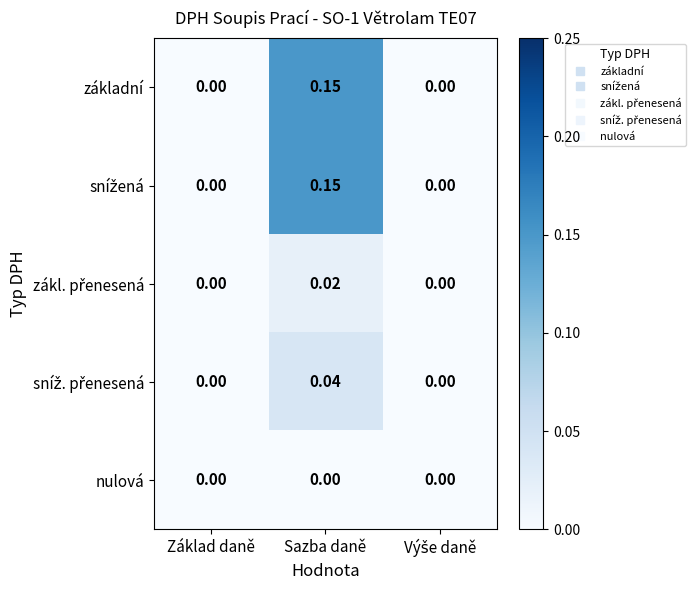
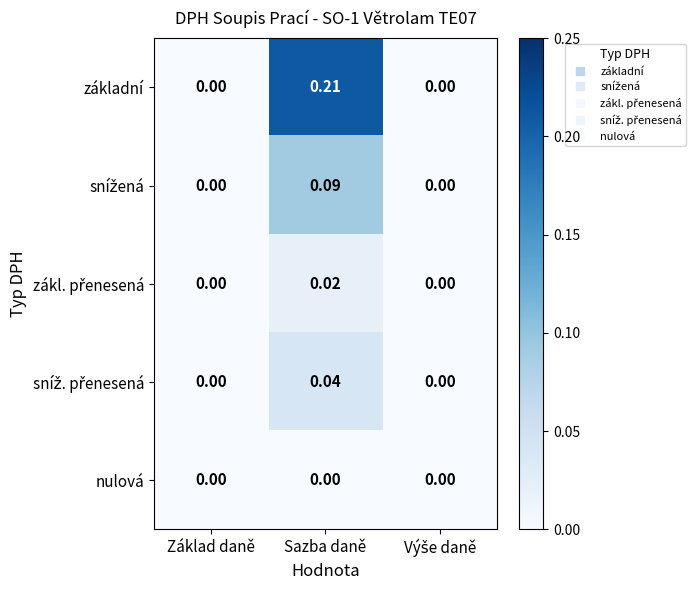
základní, Sazba daně: 0.15 -> 0.21
snížená, Sazba daně: 0.15 -> 0.09
